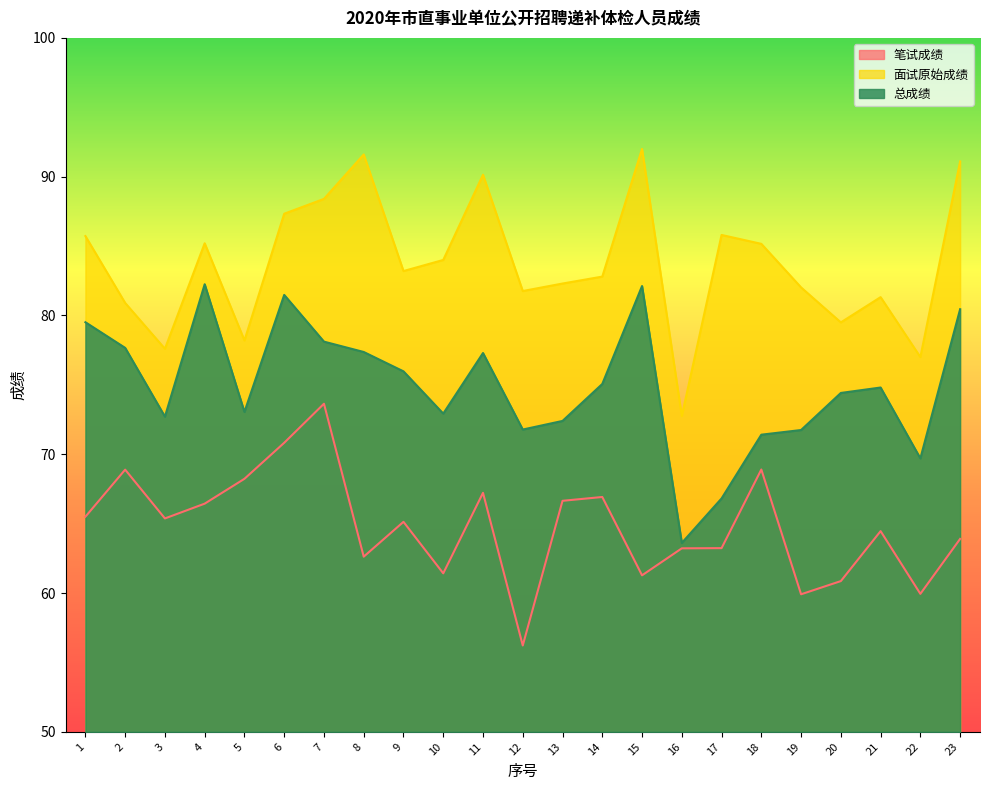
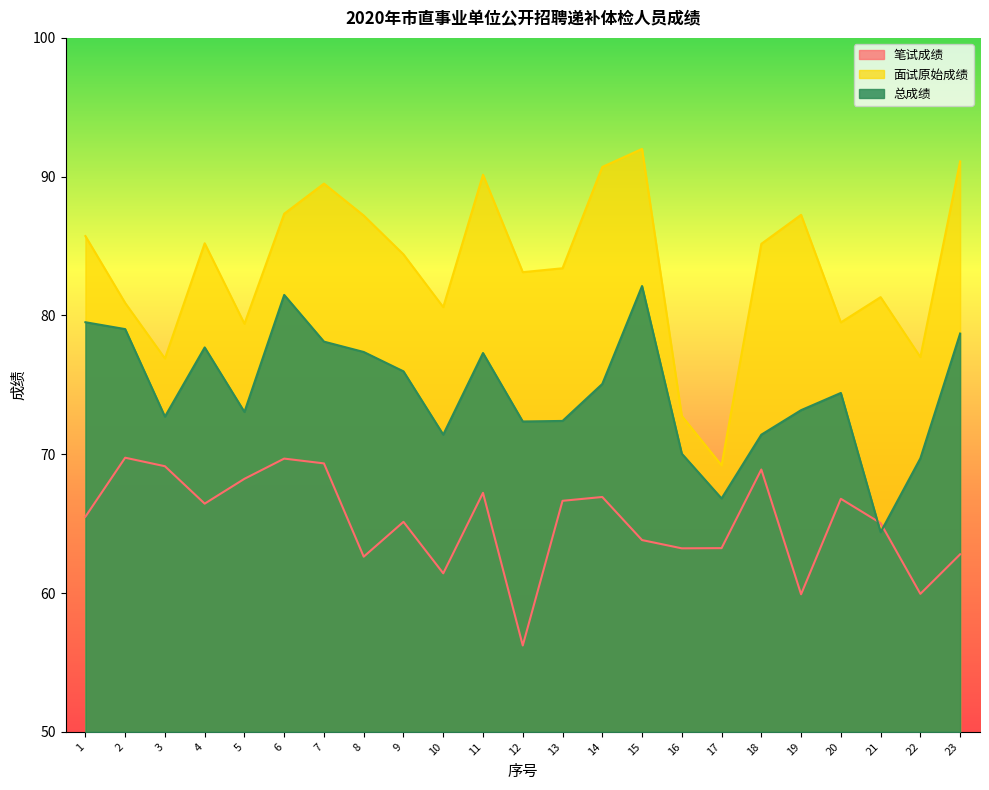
笔试成绩, 2: 68.9 -> 69.8
总成绩, 2: 77.7 -> 79.0
笔试成绩, 3: 65.4 -> 69.1
面试原始成绩, 3: 77.6 -> 76.9
总成绩, 4: 82.2 -> 77.7
面试原始成绩, 5: 78.2 -> 79.4
笔试成绩, 6: 70.8 -> 69.7
笔试成绩, 7: 73.6 -> 69.3
面试原始成绩, 7: 88.4 -> 89.5
面试原始成绩, 8: 91.6 -> 87.2
面试原始成绩, 9: 83.2 -> 84.4
面试原始成绩, 10: 84.0 -> 80.6
总成绩, 10: 72.9 -> 71.4
面试原始成绩, 12: 81.8 -> 83.1
总成绩, 12: 71.8 -> 72.4
面试原始成绩, 13: 82.3 -> 83.4
面试原始成绩, 14: 82.8 -> 90.7
笔试成绩, 15: 61.3 -> 63.8
总成绩, 16: 63.6 -> 70.0
面试原始成绩, 17: 85.8 -> 69.2
面试原始成绩, 19: 82.0 -> 87.3
总成绩, 19: 71.7 -> 73.2
笔试成绩, 20: 60.9 -> 66.8
笔试成绩, 21: 64.5 -> 65.0
总成绩, 21: 74.8 -> 64.4
笔试成绩, 23: 63.9 -> 62.8
总成绩, 23: 80.5 -> 78.7
